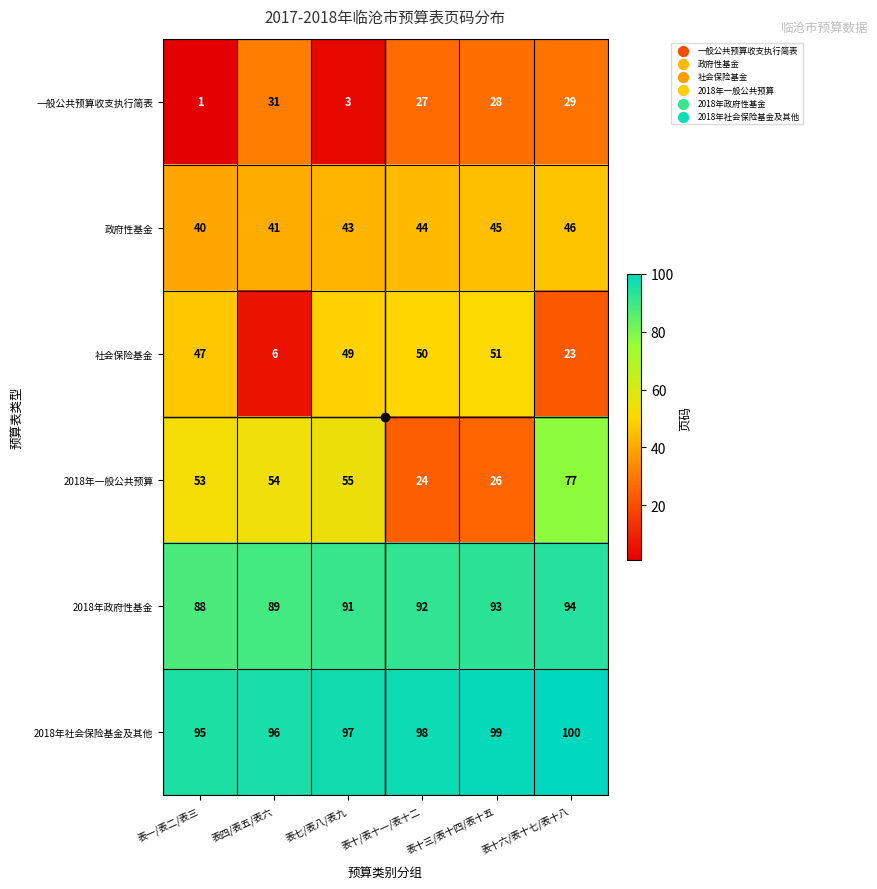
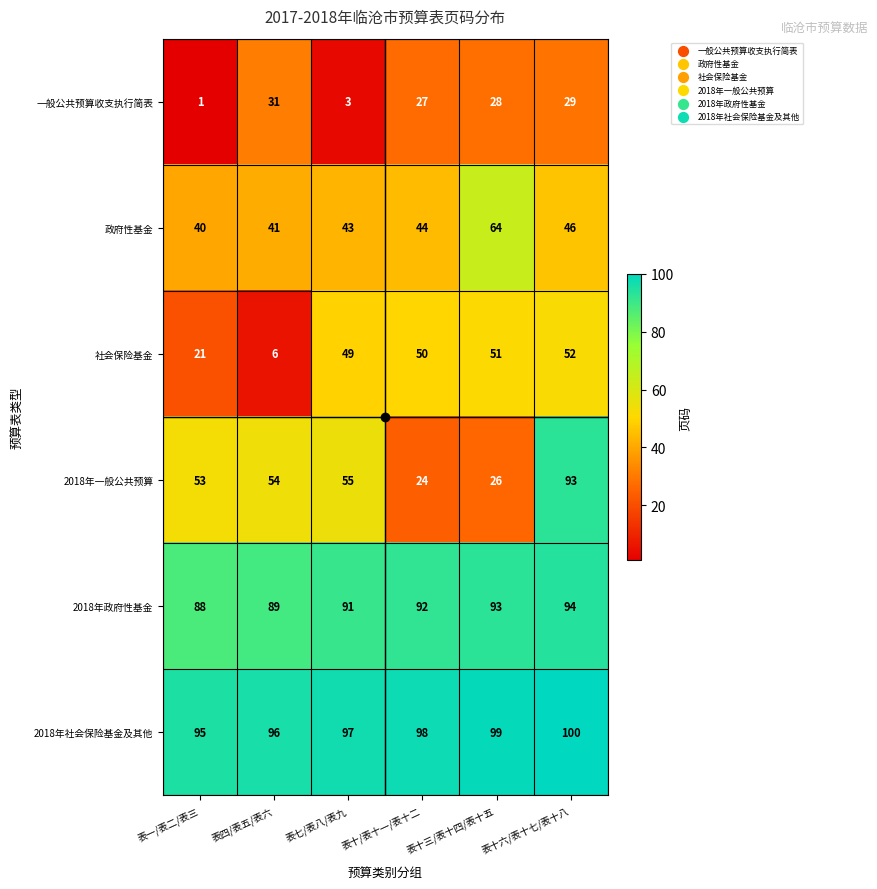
政府性基金, 表十三/表十四/表十五: 45 -> 64
社会保险基金, 表一/表二/表三: 47 -> 21
社会保险基金, 表十六/表十七/表十八: 23 -> 52
2018年一般公共预算, 表十六/表十七/表十八: 77 -> 93
